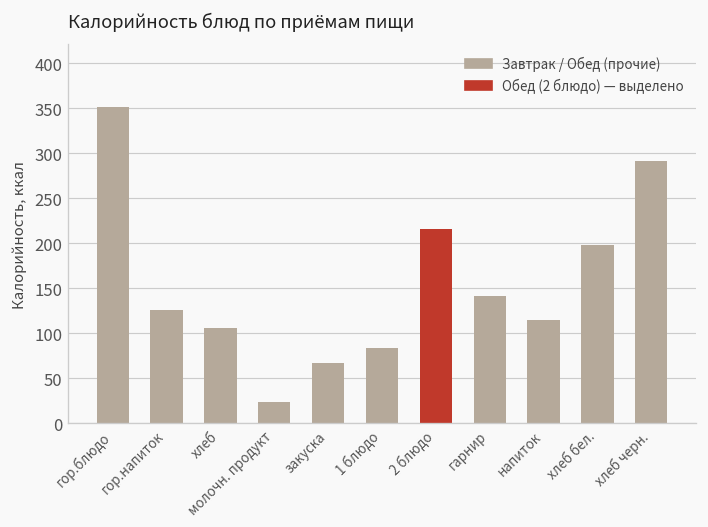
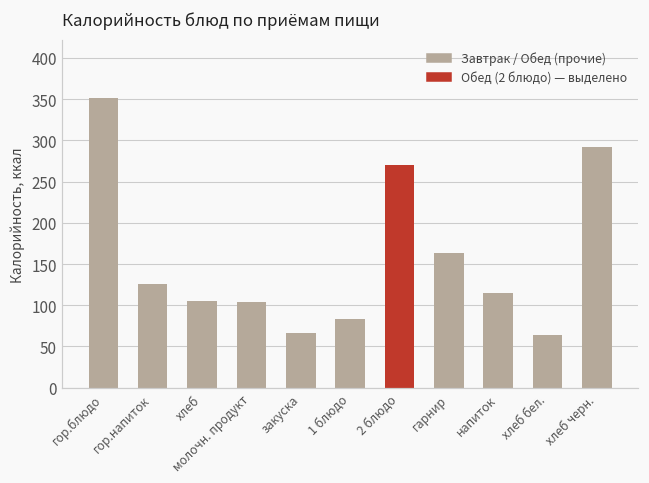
молочн. продукт: 20 -> 100
2 блюдо: 220 -> 270
гарнир: 140 -> 160
хлеб бел.: 200 -> 60
